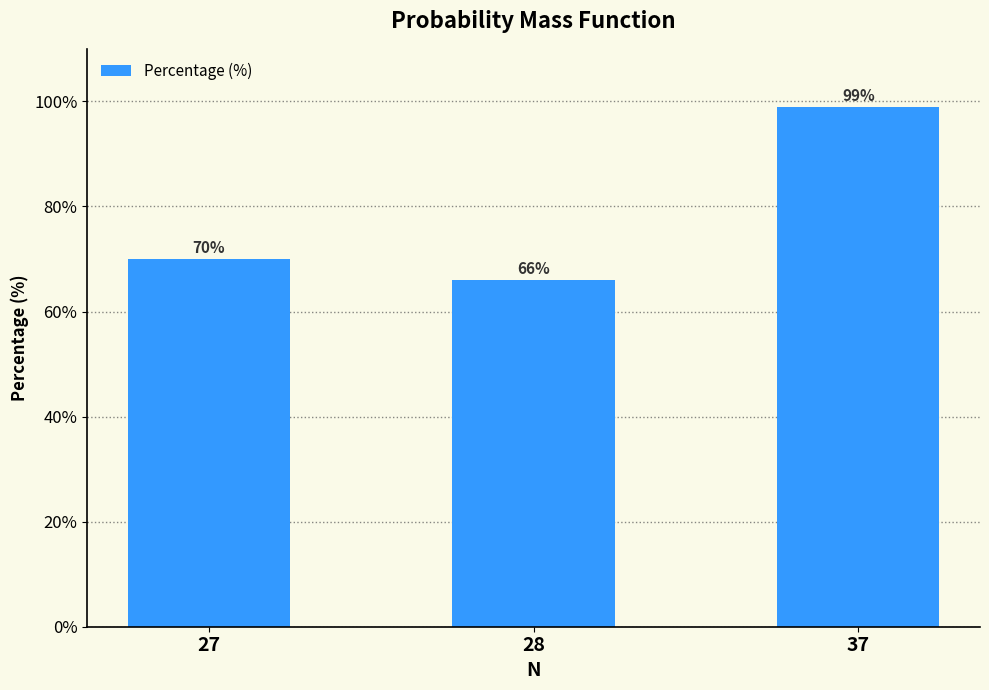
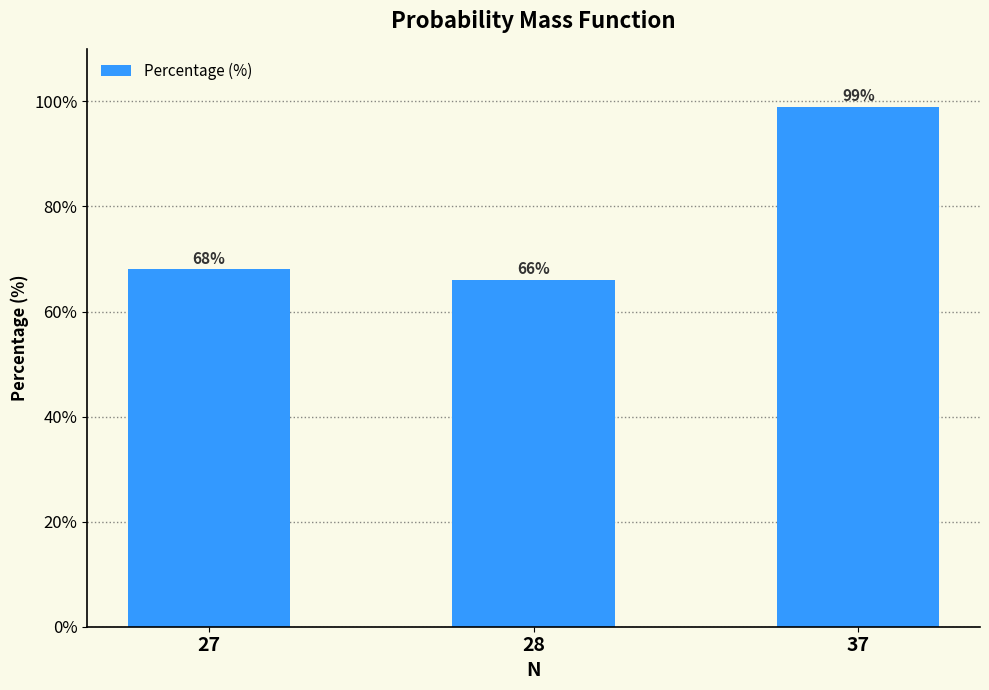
27: 70% -> 68%
